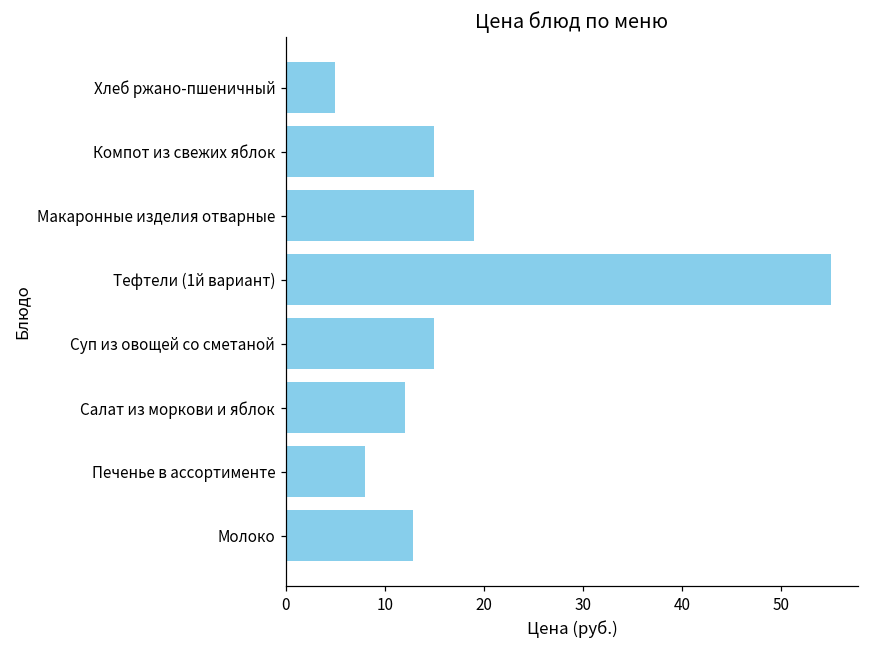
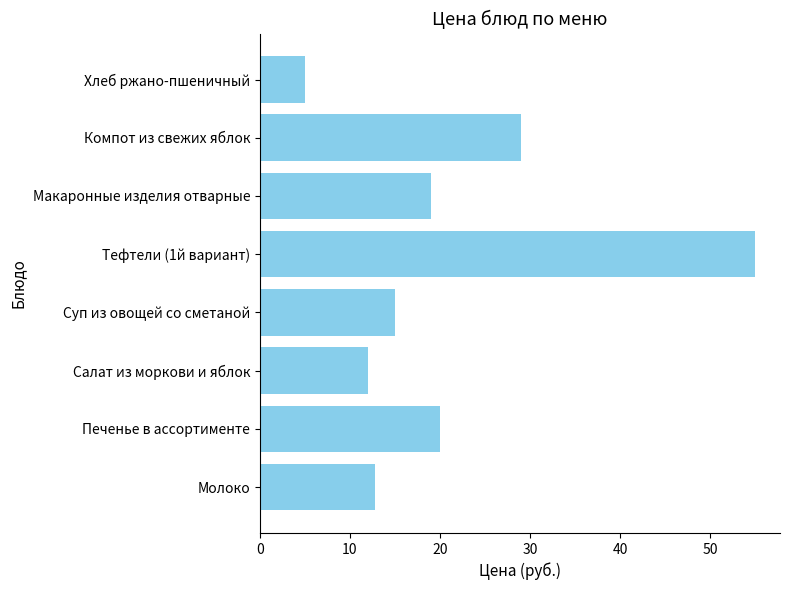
Компот из свежих яблок: 15 -> 29
Печенье в ассортименте: 8 -> 20
